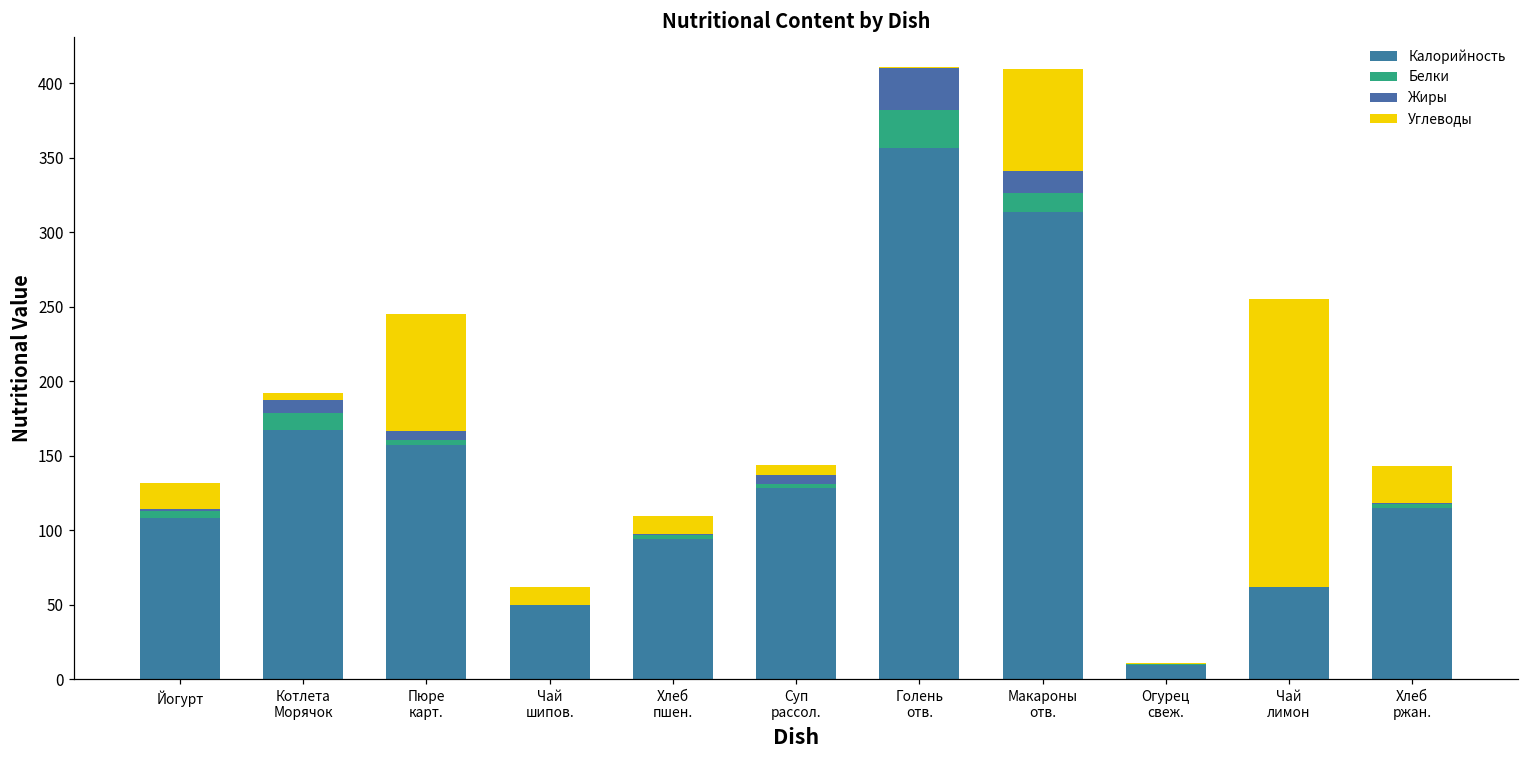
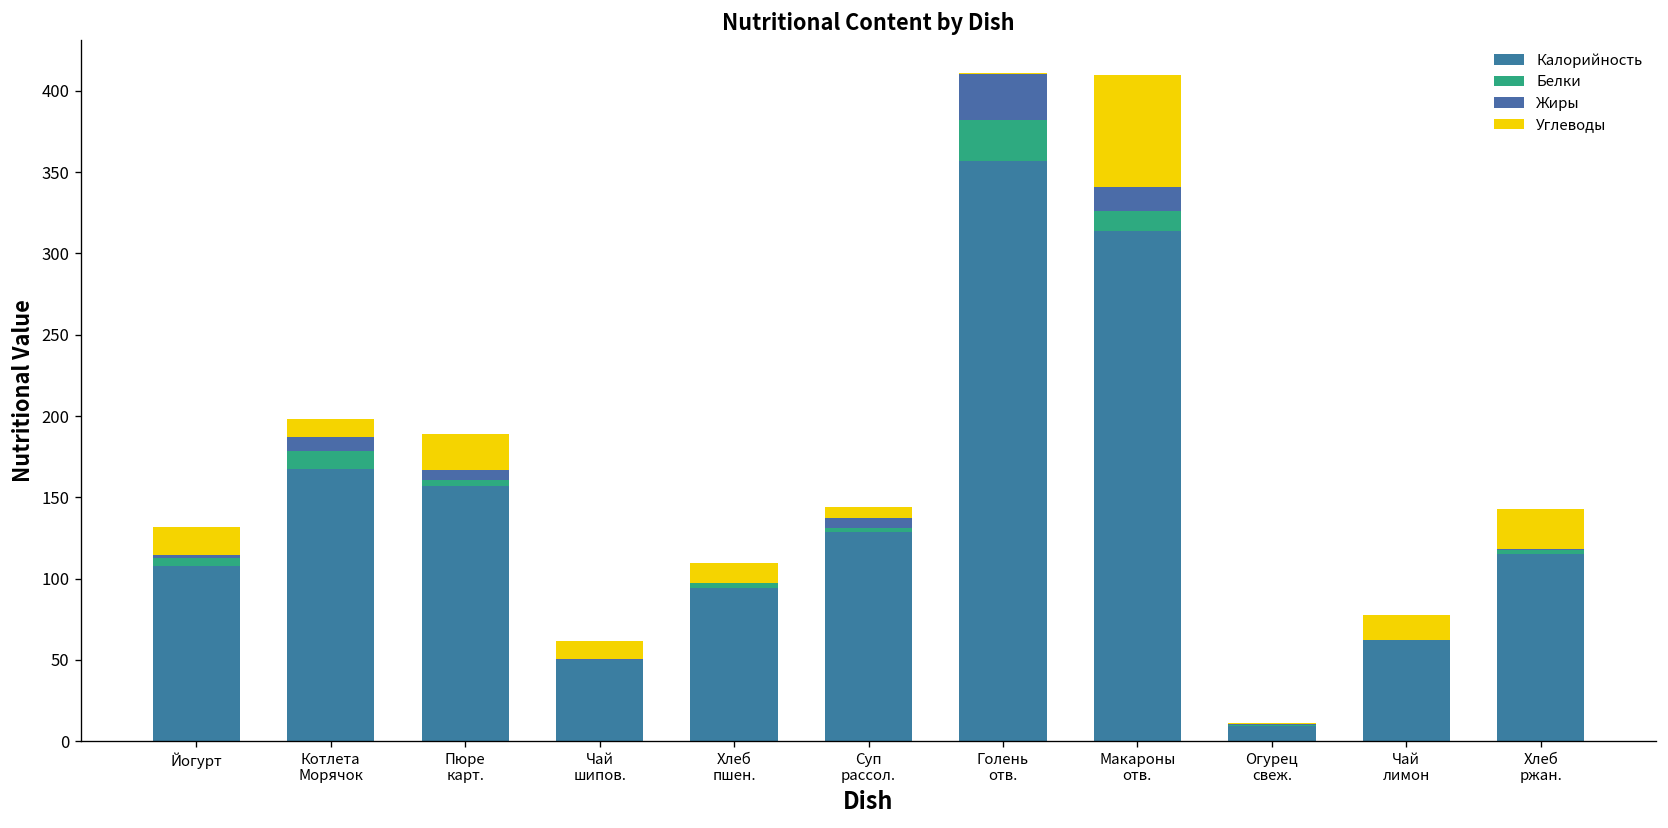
Углеводы, Котлета Морячок: 5 -> 11
Углеводы, Пюре карт.: 78 -> 22
Углеводы, Чай лимон: 193 -> 15
